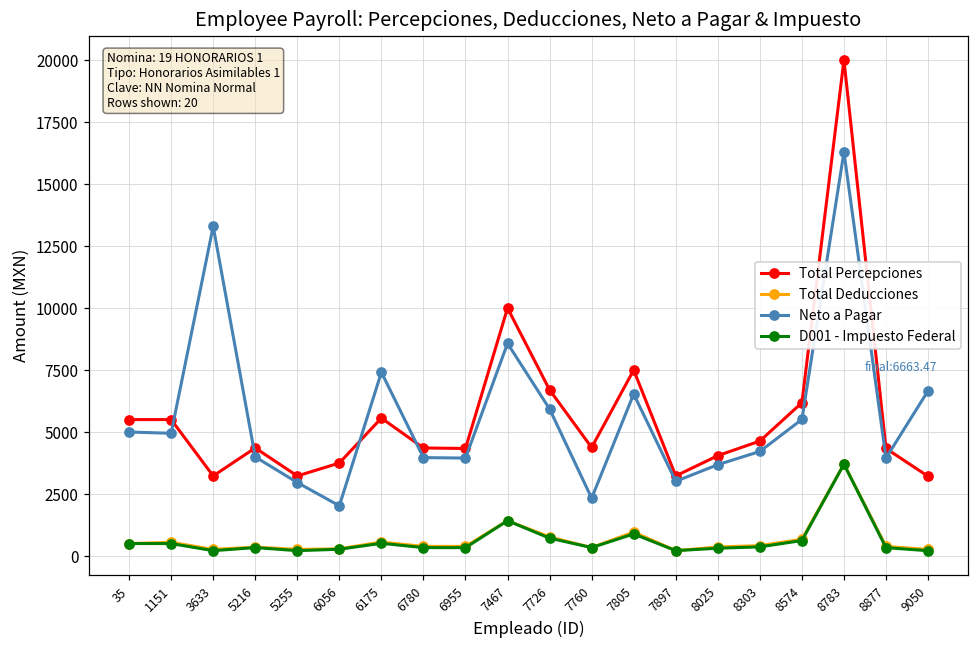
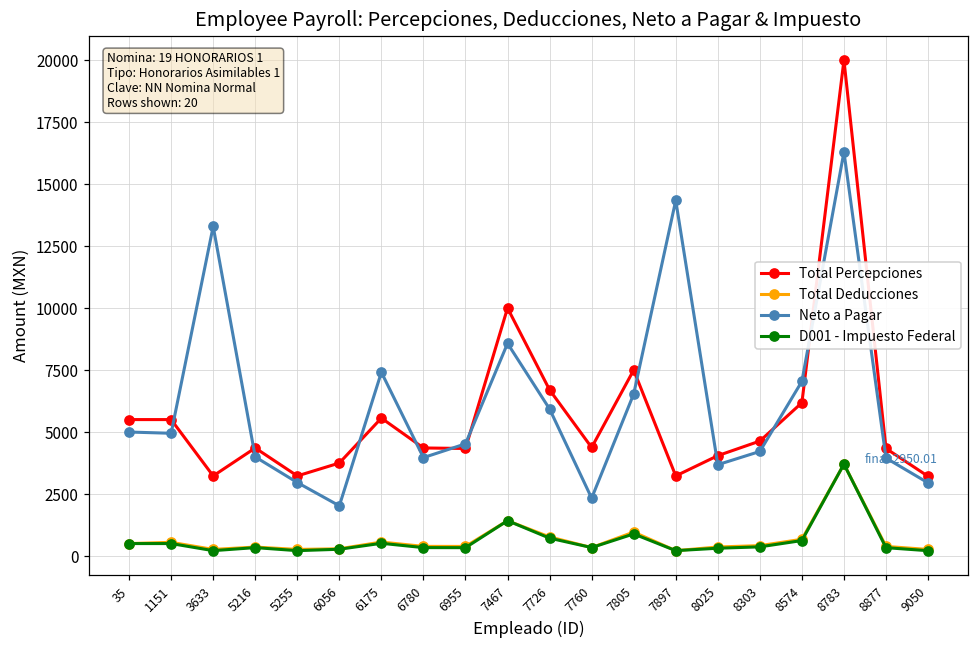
Neto a Pagar, 6955: 4000 -> 4500
Neto a Pagar, 7897: 3000 -> 14300
Neto a Pagar, 8574: 5500 -> 7000
Neto a Pagar, 9050: 6663.47 -> 2950.01
